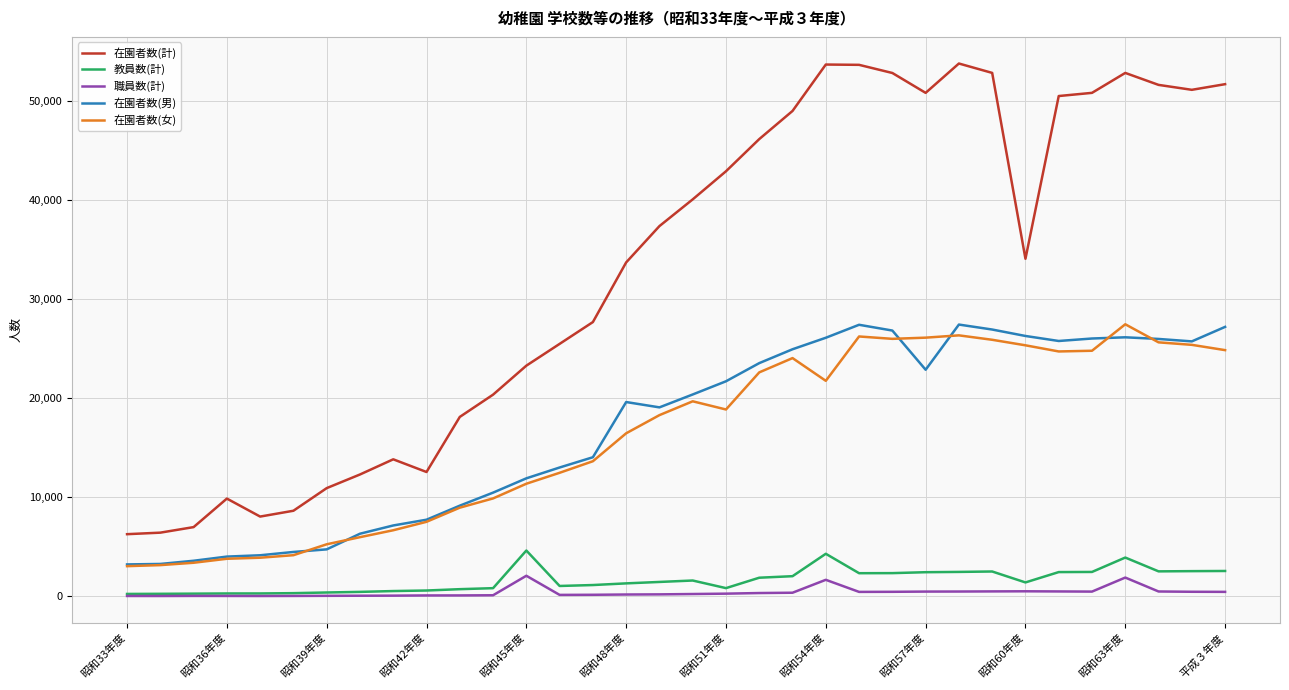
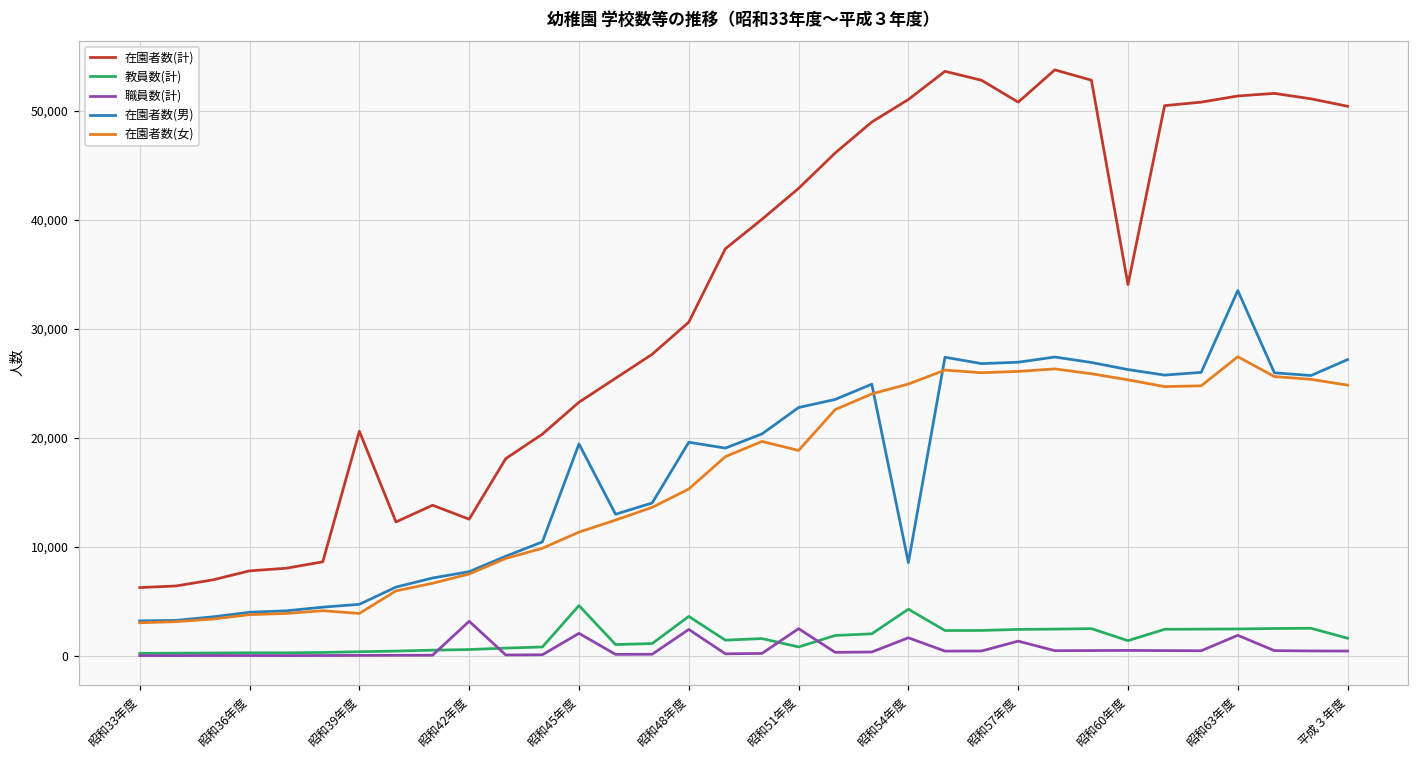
在園者数(計), 昭和36年度: 10,000 -> 8,000
在園者数(計), 昭和39年度: 11,000 -> 21,000
在園者数(女), 昭和39年度: 5,000 -> 4,000
職員数(計), 昭和42年度: 0 -> 3,000
在園者数(男), 昭和45年度: 12,000 -> 19,000
在園者数(計), 昭和48年度: 34,000 -> 31,000
教員数(計), 昭和48年度: 1,000 -> 4,000
職員数(計), 昭和48年度: 0 -> 2,000
在園者数(女), 昭和48年度: 16,000 -> 15,000
職員数(計), 昭和51年度: 0 -> 3,000
在園者数(男), 昭和51年度: 22,000 -> 23,000
在園者数(計), 昭和54年度: 54,000 -> 51,000
在園者数(男), 昭和54年度: 26,000 -> 9,000
在園者数(女), 昭和54年度: 22,000 -> 25,000
職員数(計), 昭和57年度: 0 -> 1,000
在園者数(男), 昭和57年度: 23,000 -> 27,000
在園者数(計), 昭和63年度: 53,000 -> 51,000
教員数(計), 昭和63年度: 4,000 -> 2,000
在園者数(男), 昭和63年度: 26,000 -> 34,000
在園者数(計), 平成３年度: 52,000 -> 50,000
教員数(計), 平成３年度: 3,000 -> 2,000
